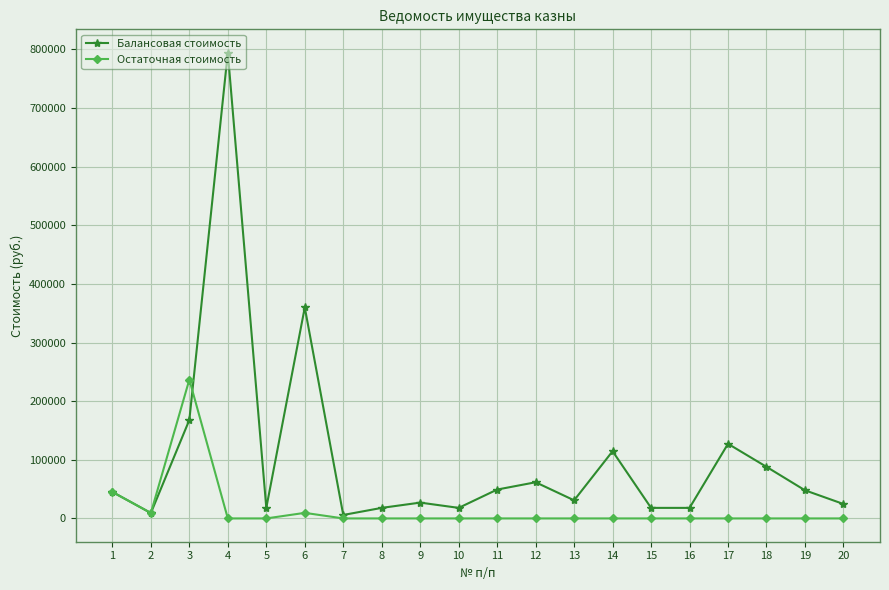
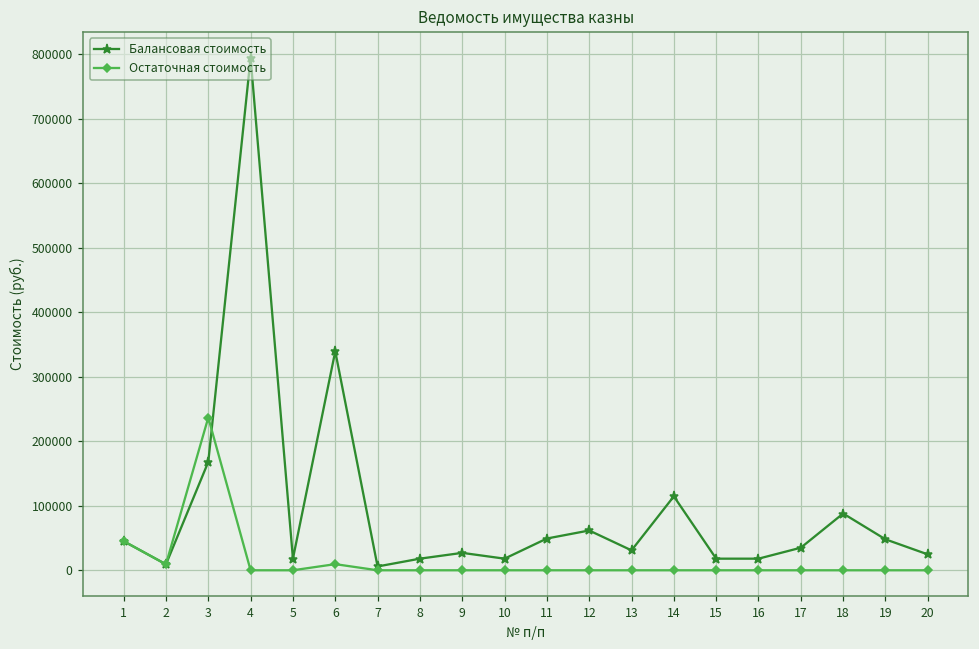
Балансовая стоимость, 6: 360000 -> 340000
Балансовая стоимость, 17: 130000 -> 40000
